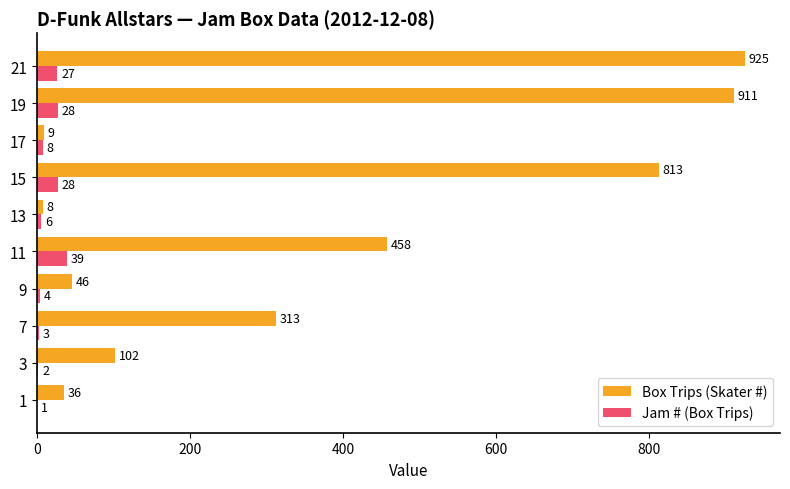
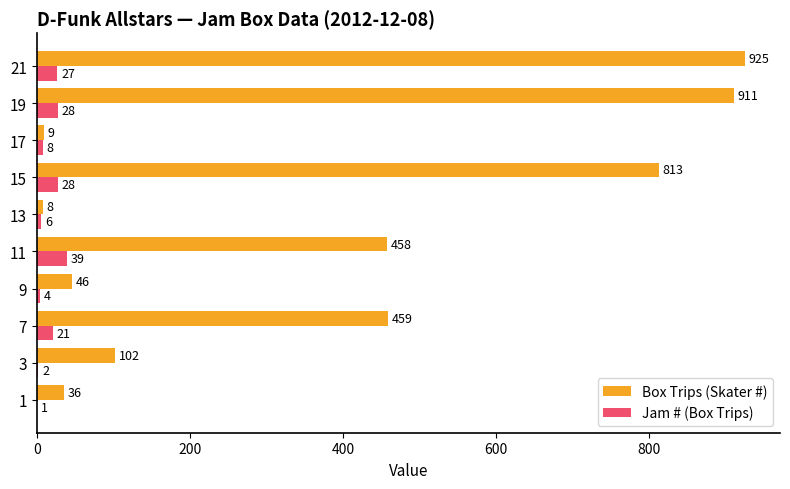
Box Trips (Skater #), 7: 313 -> 459
Jam # (Box Trips), 7: 3 -> 21
